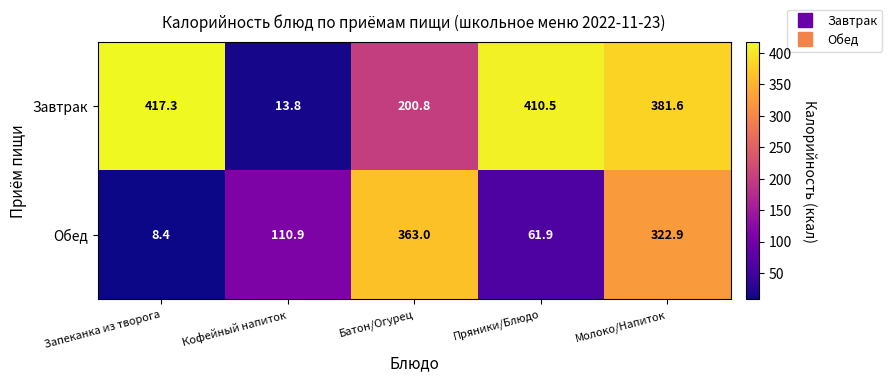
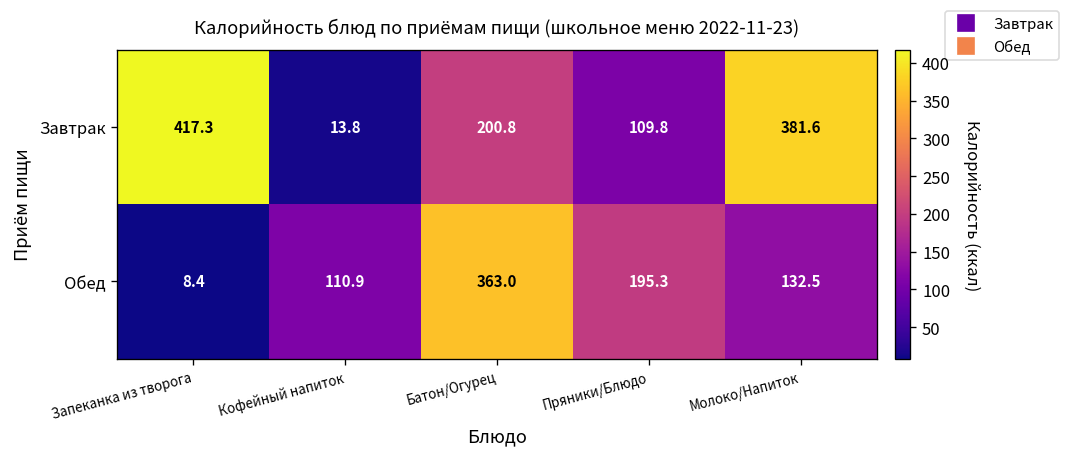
Завтрак, Пряники/Блюдо: 410.5 -> 109.8
Обед, Пряники/Блюдо: 61.9 -> 195.3
Обед, Молоко/Напиток: 322.9 -> 132.5
